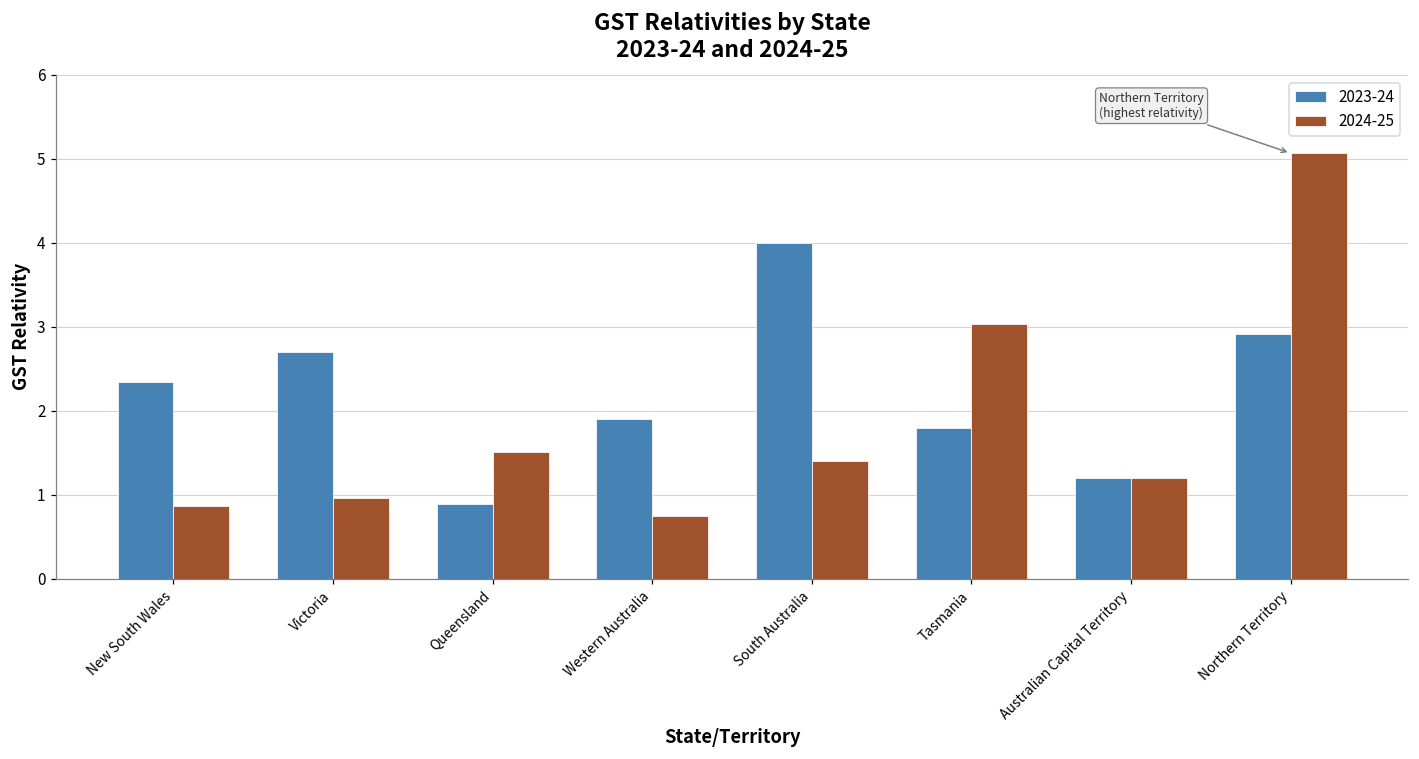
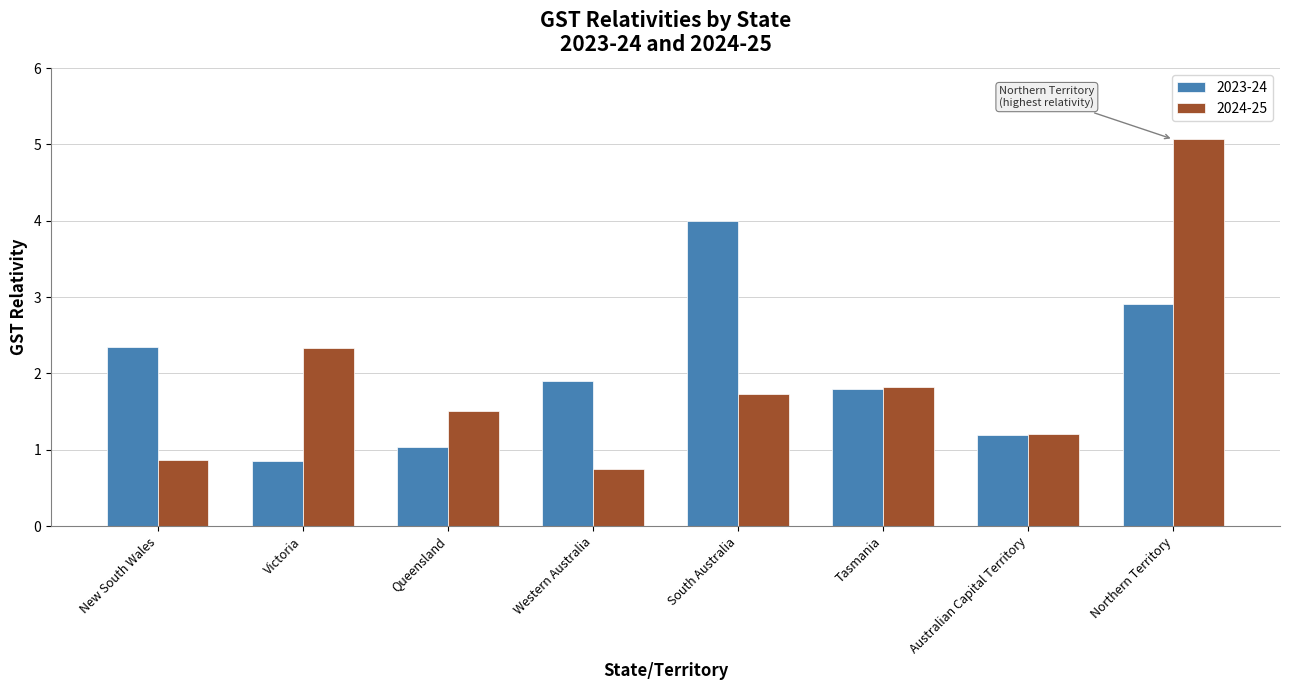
2023-24, Victoria: 2.7 -> 0.9
2024-25, Victoria: 1.0 -> 2.3
2023-24, Queensland: 0.9 -> 1.0
2024-25, South Australia: 1.4 -> 1.7
2024-25, Tasmania: 3.0 -> 1.8
